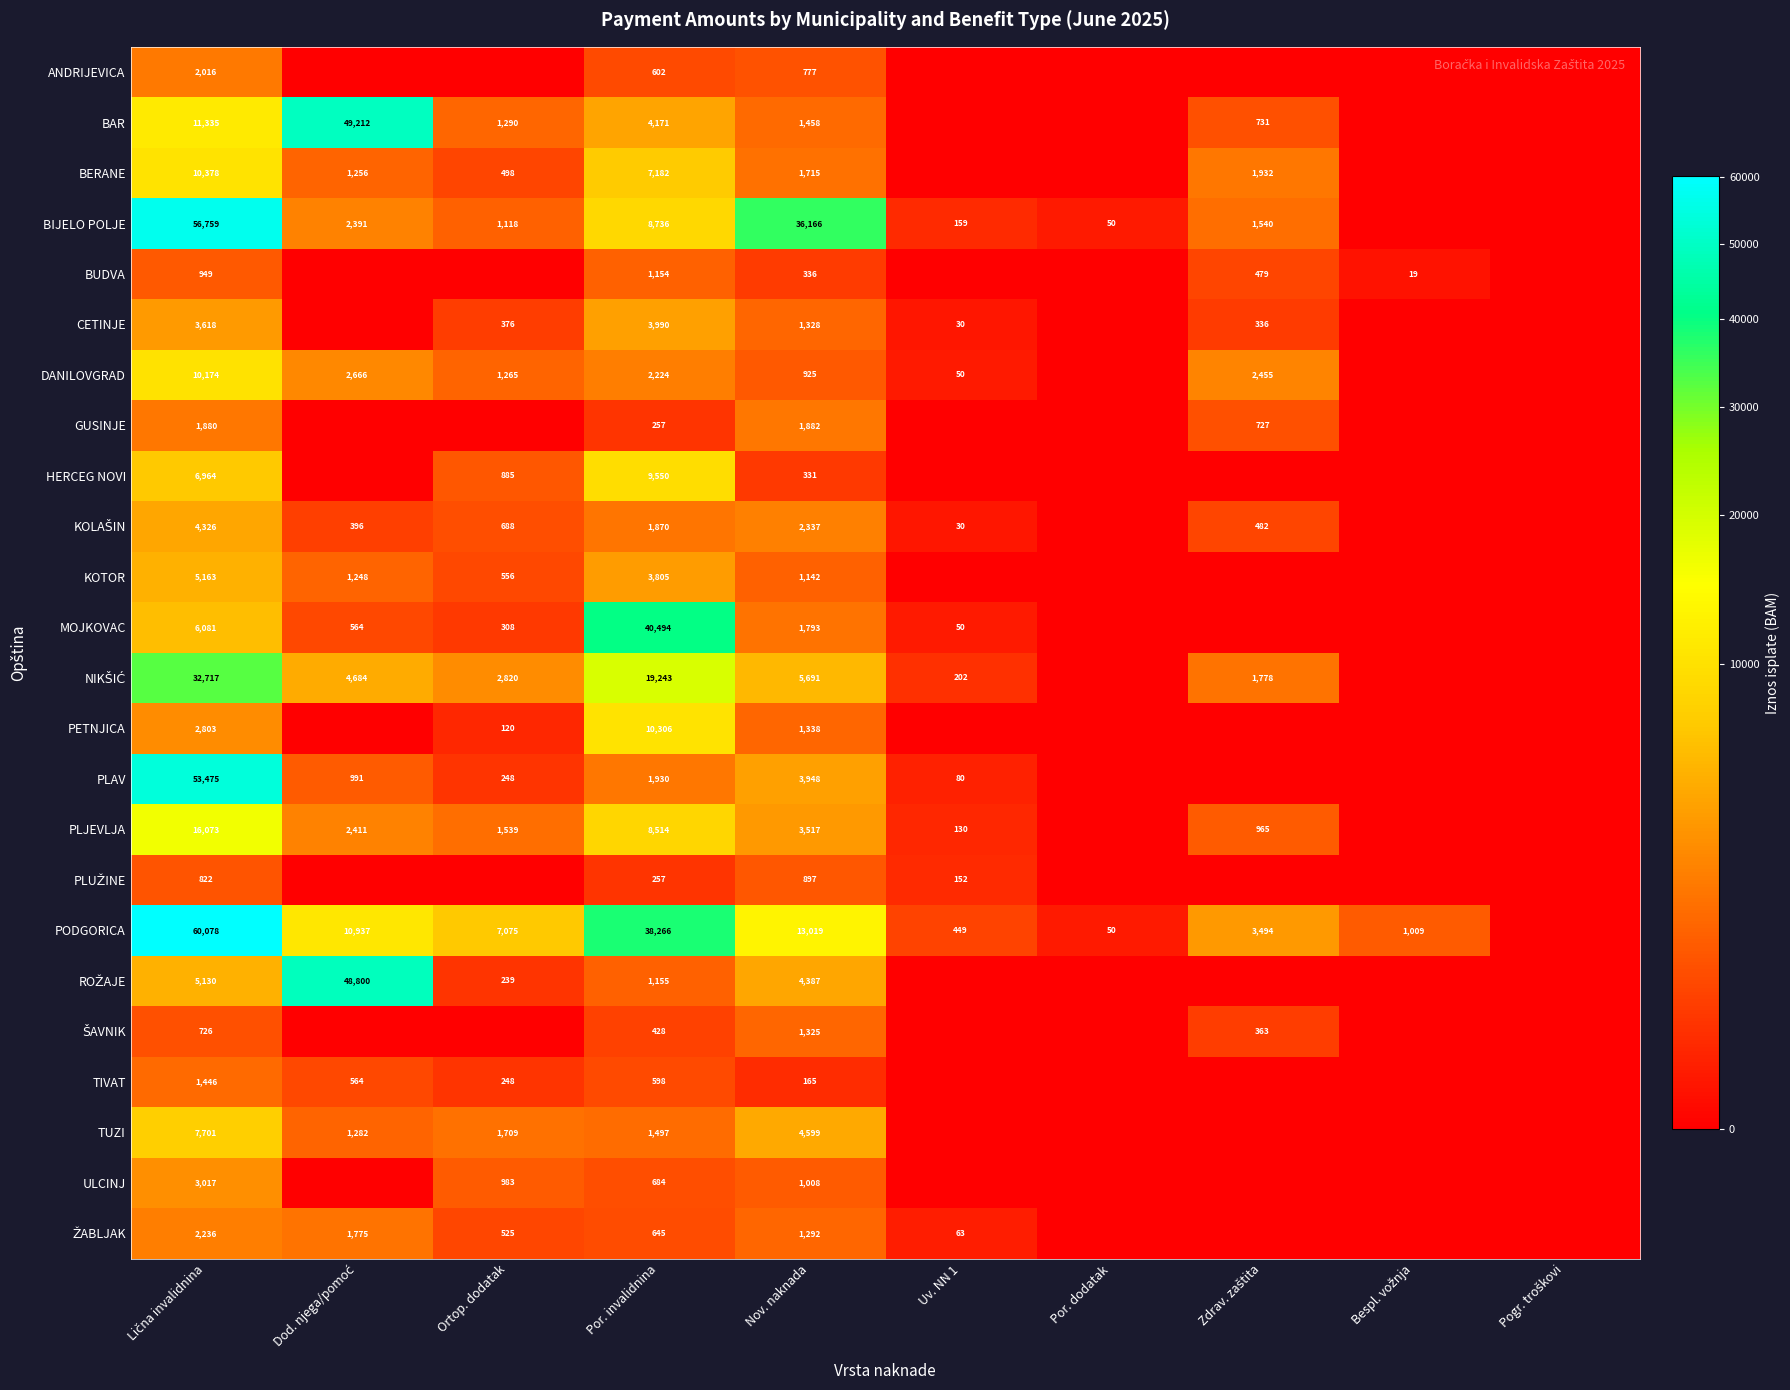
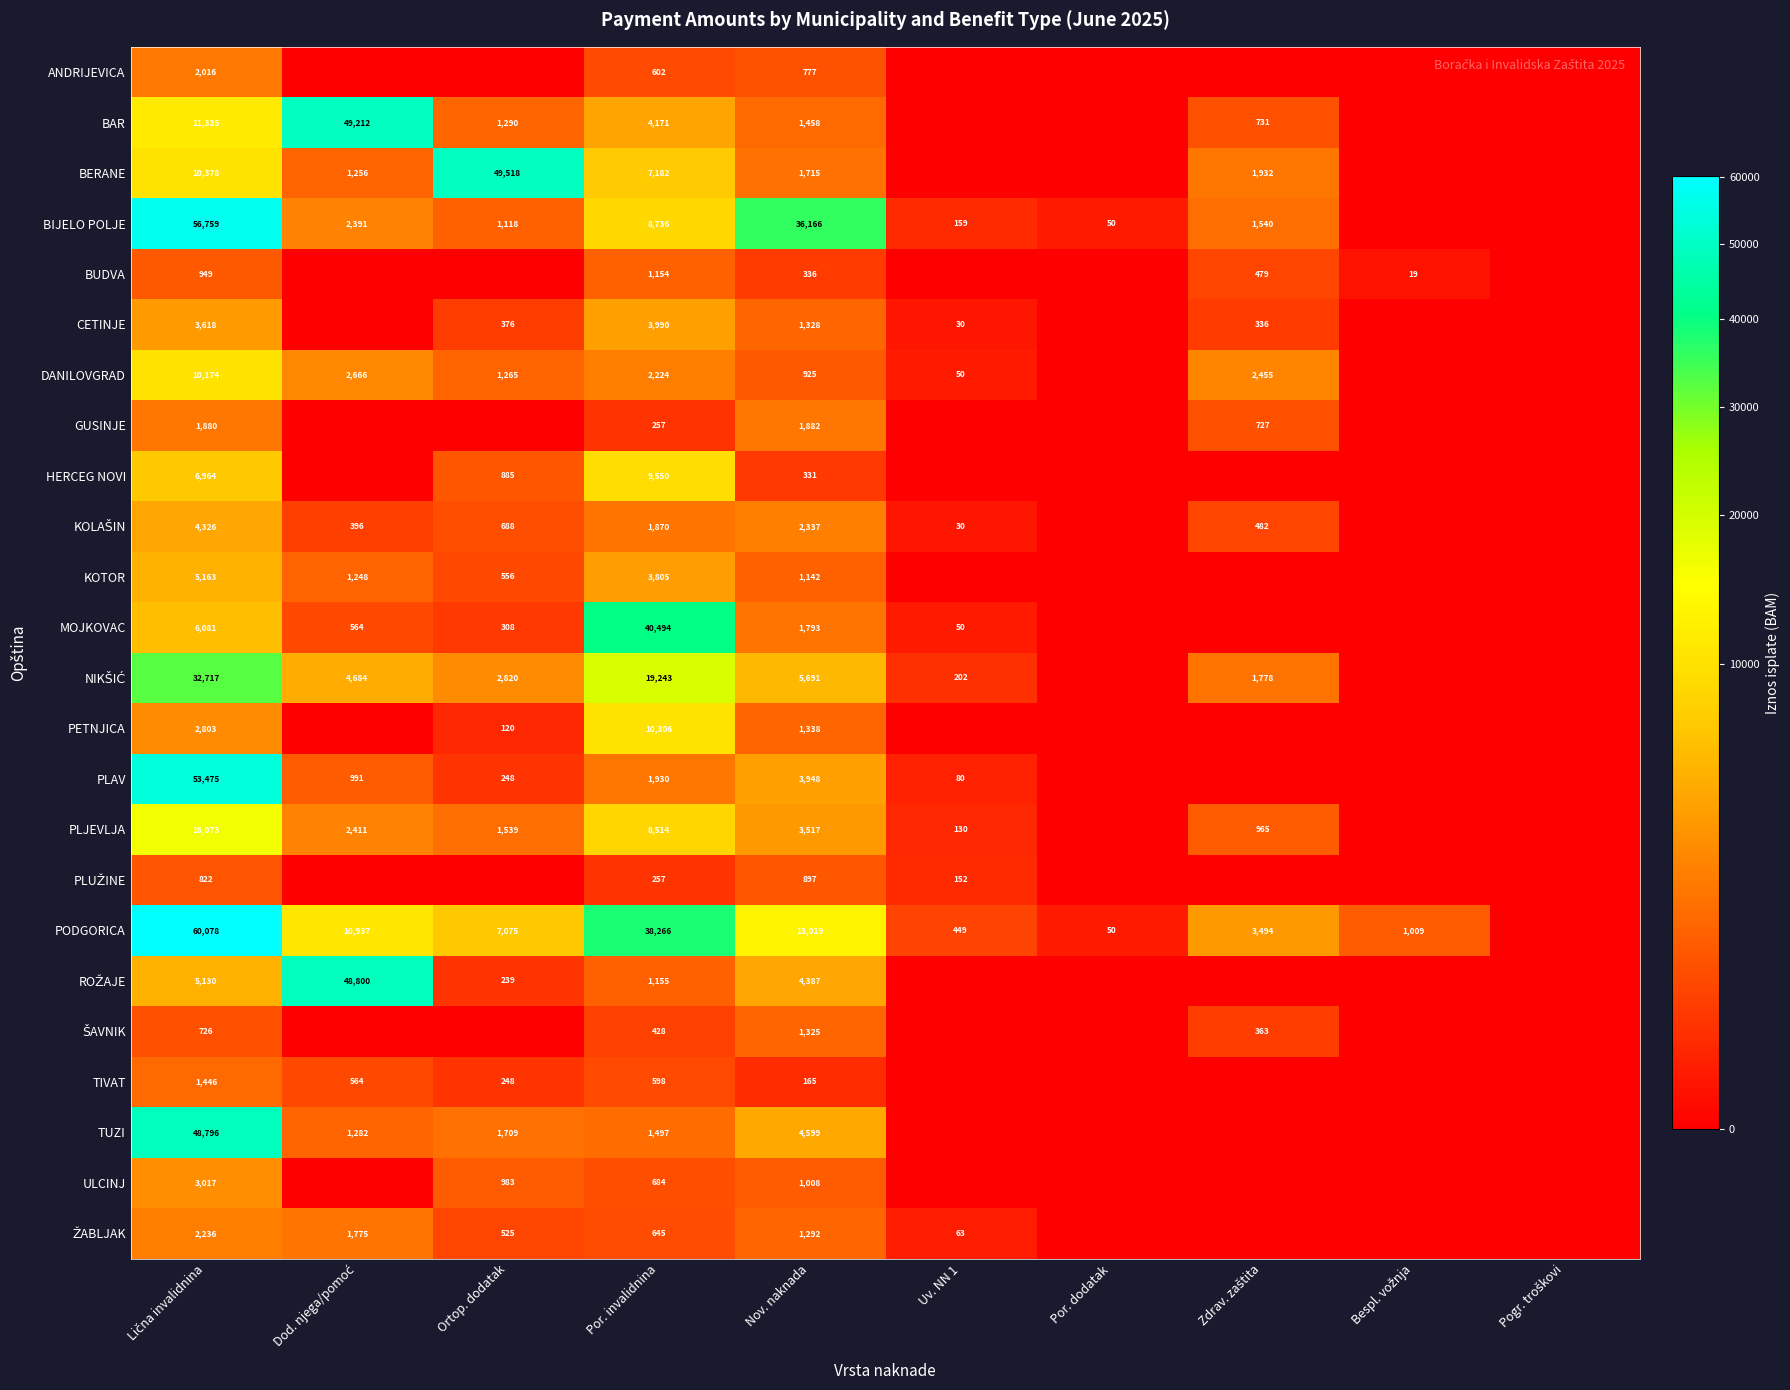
BERANE, Ortop. dodatak: 498 -> 49,518
TUZI, Lična invalidnina: 7,701 -> 48,796
